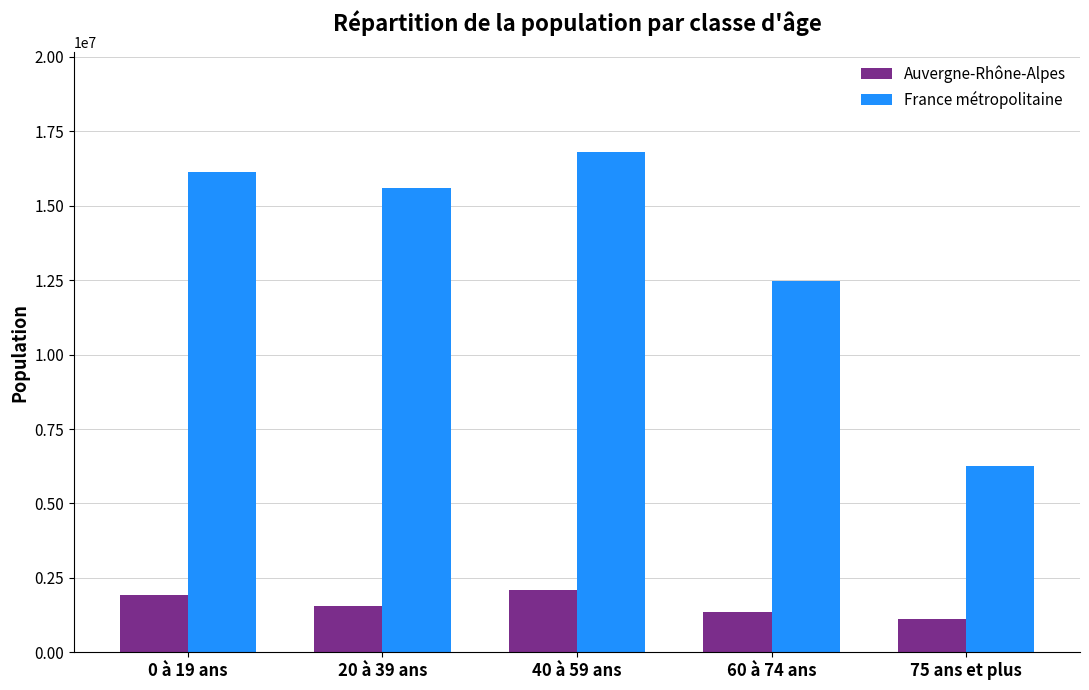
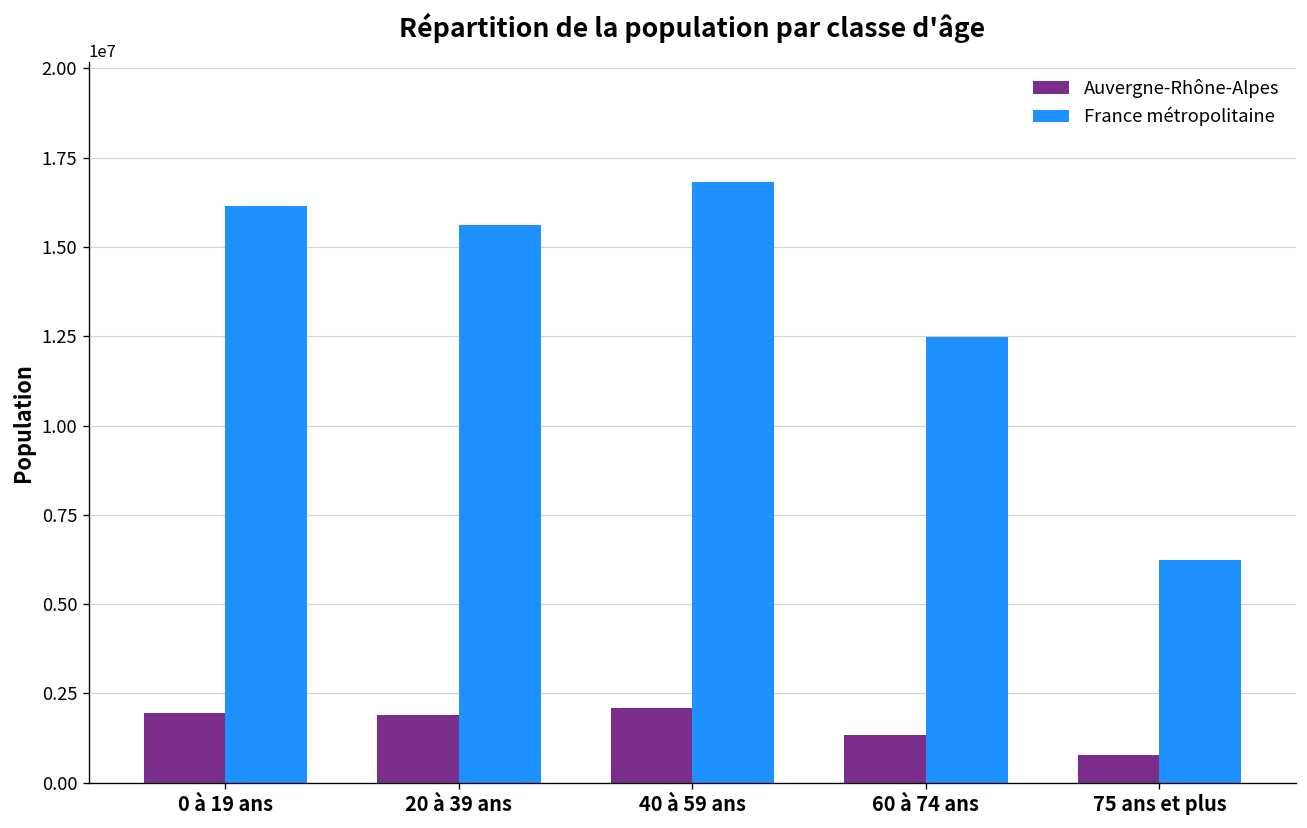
Auvergne-Rhône-Alpes, 20 à 39 ans: 1600000 -> 1900000
Auvergne-Rhône-Alpes, 75 ans et plus: 1100000 -> 800000
